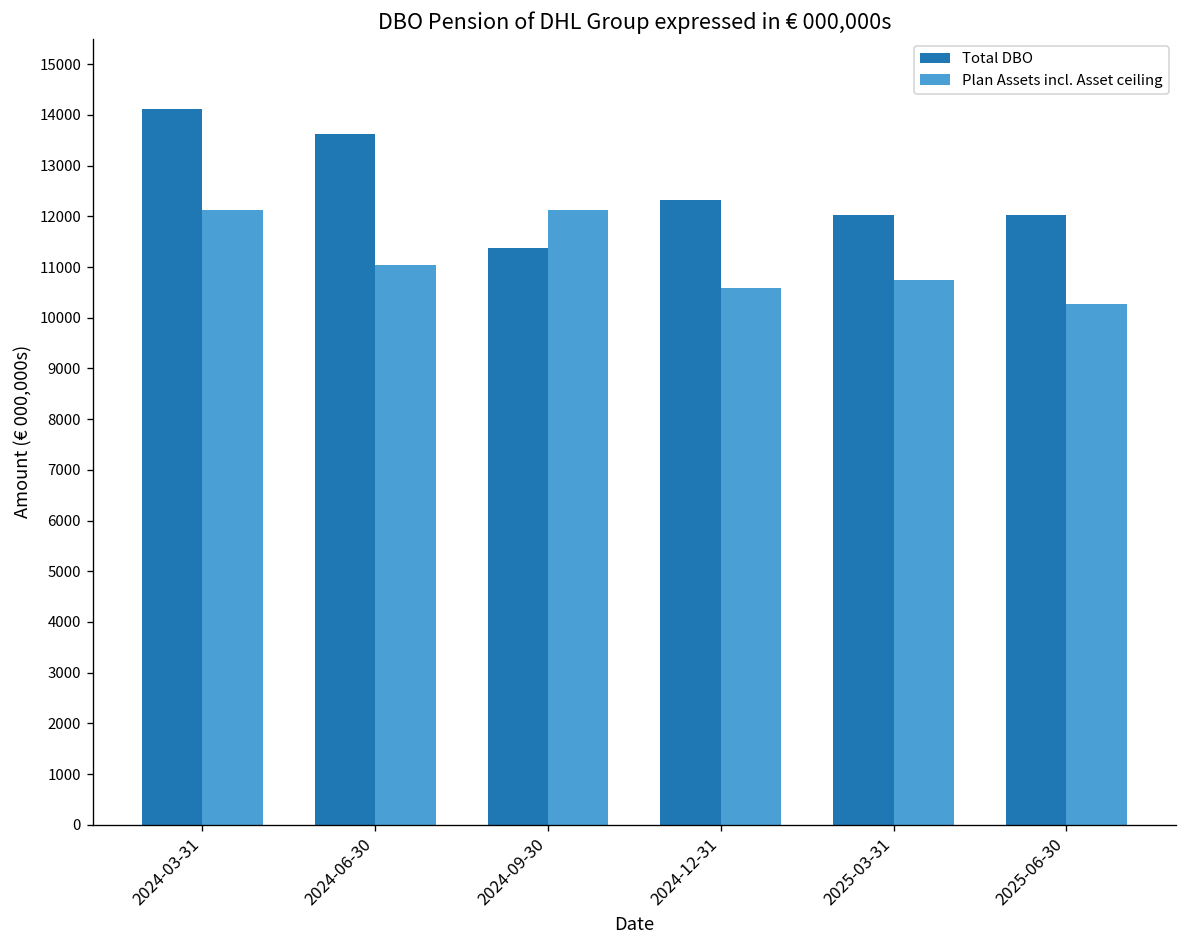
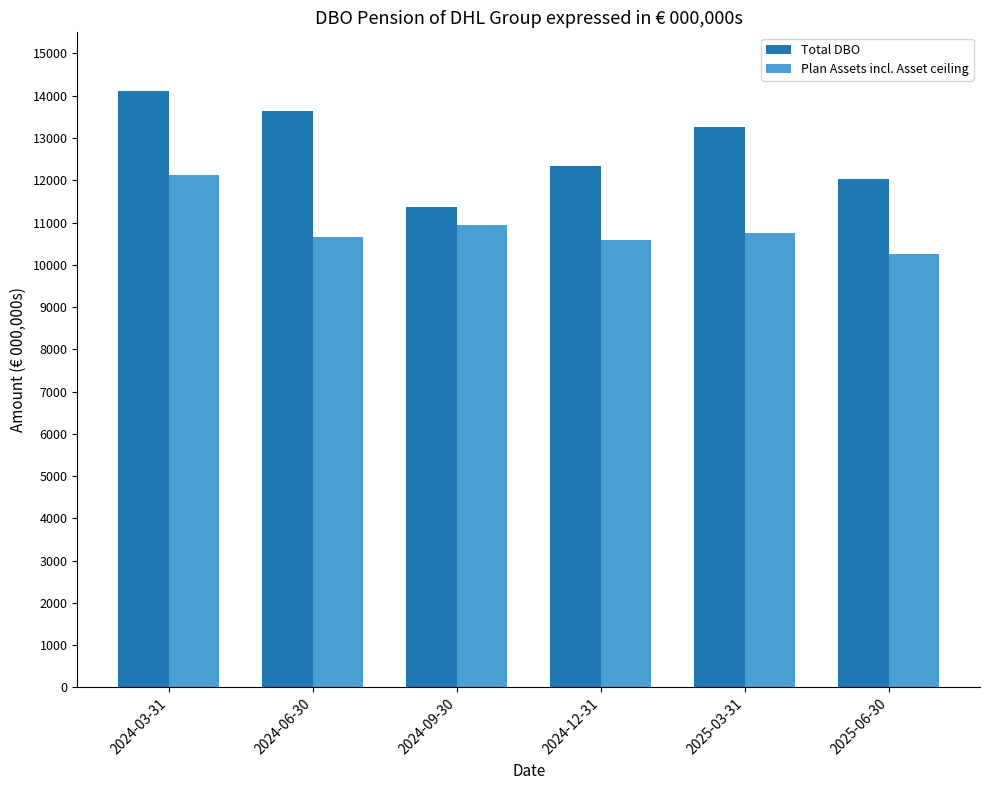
Plan Assets incl. Asset ceiling, 2024-06-30: 11000 -> 10700
Plan Assets incl. Asset ceiling, 2024-09-30: 12100 -> 10900
Total DBO, 2025-03-31: 12000 -> 13300
